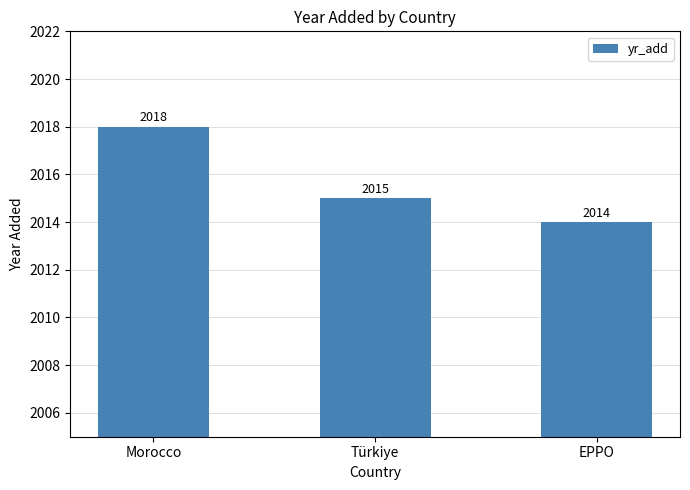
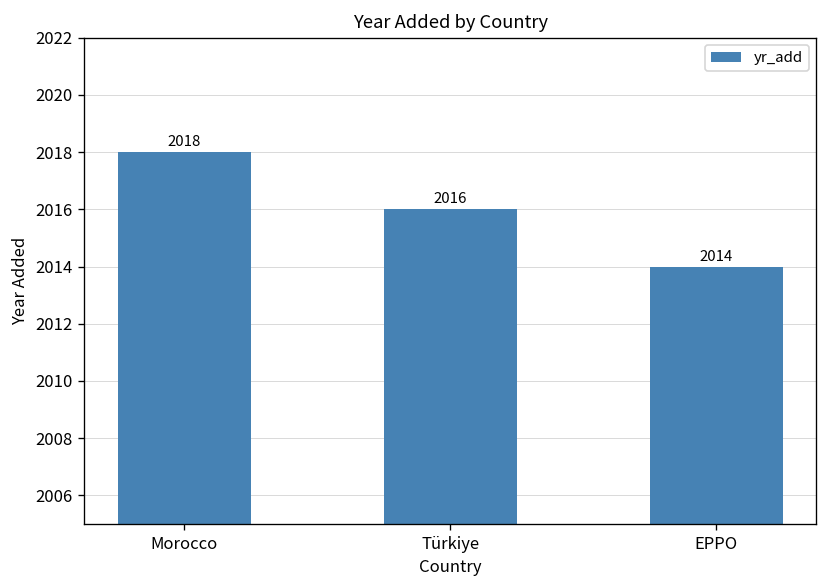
Türkiye: 2015 -> 2016
